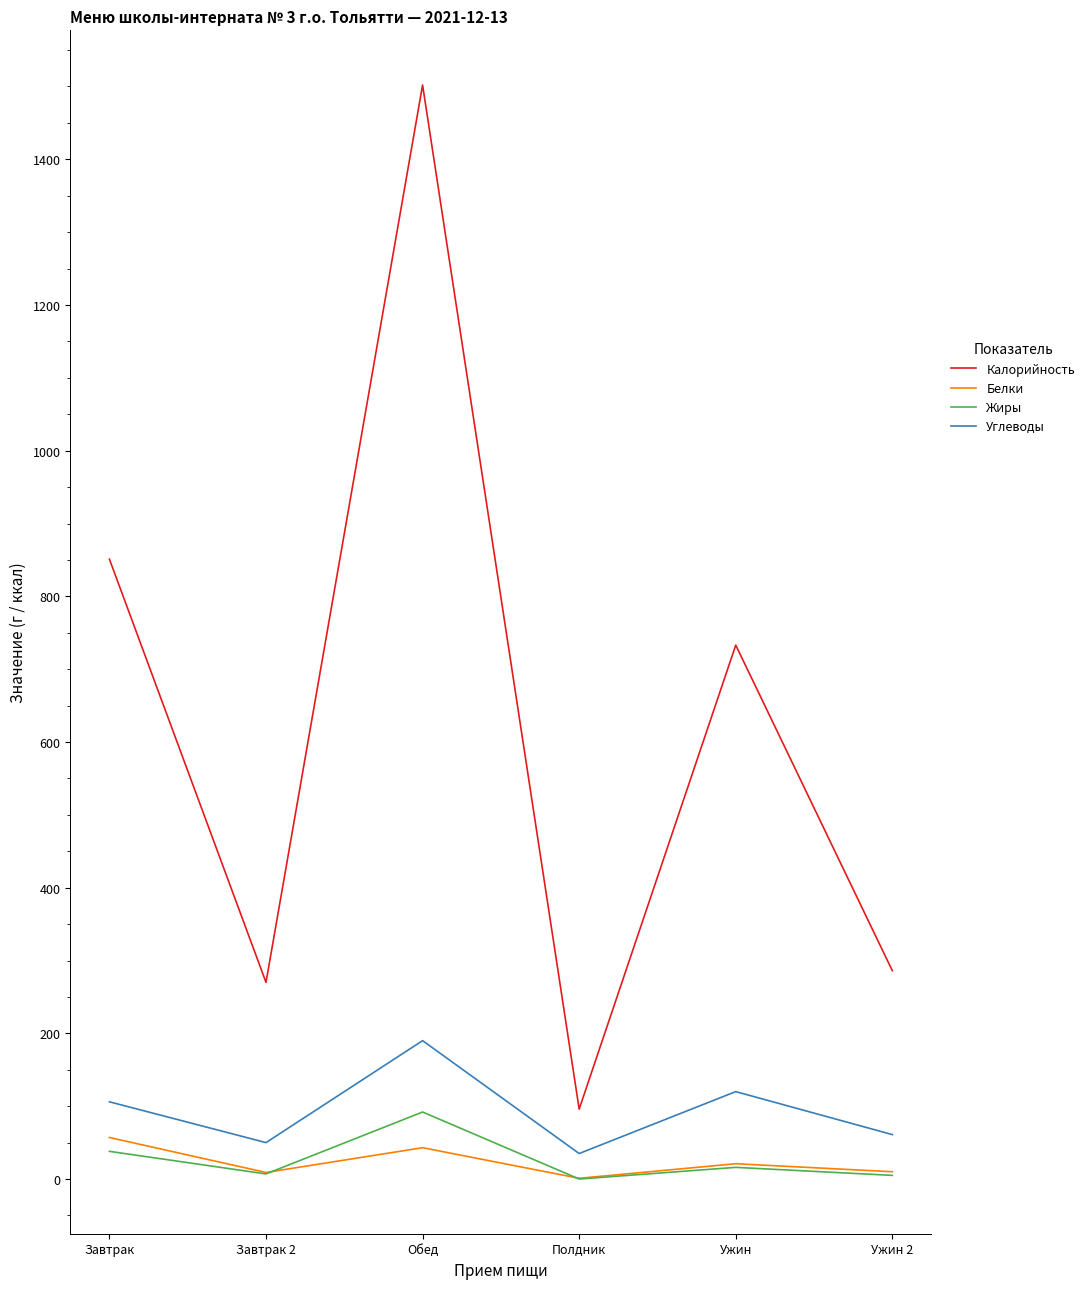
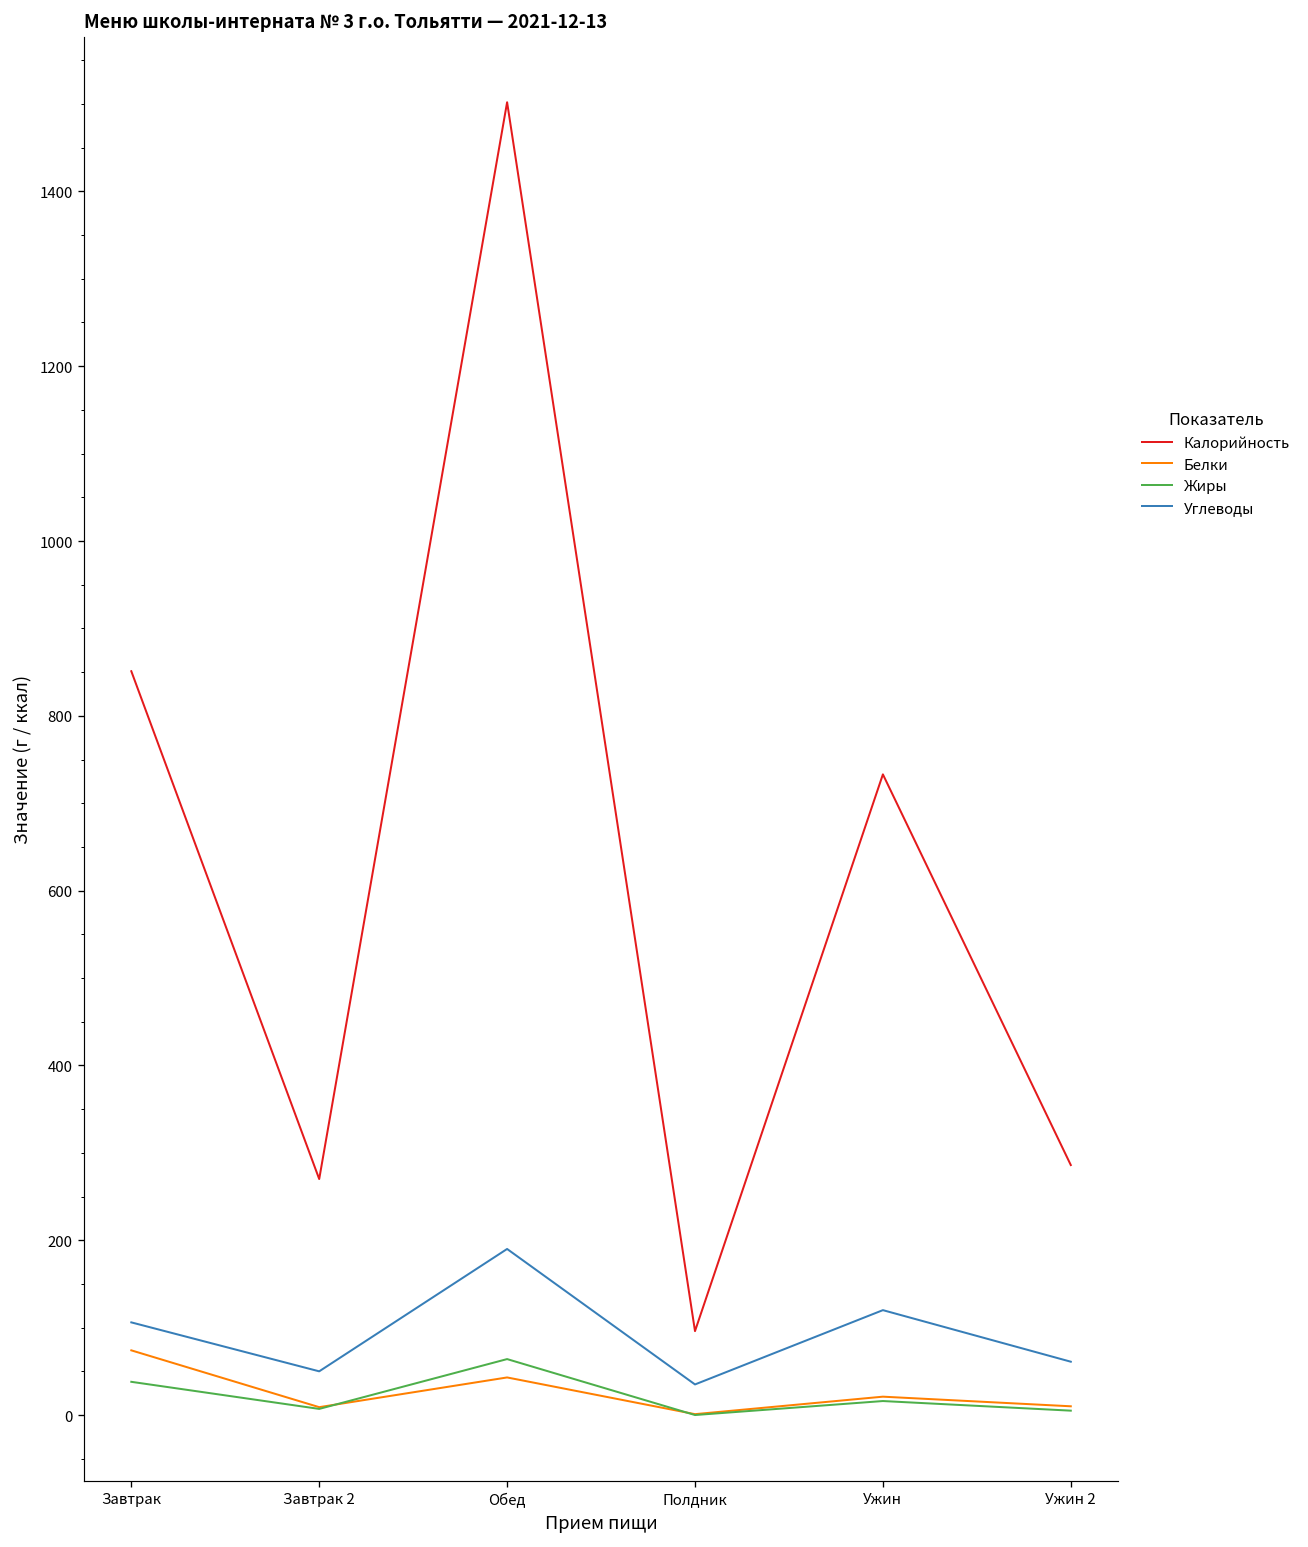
Белки, Завтрак: 60 -> 70
Жиры, Обед: 90 -> 60
